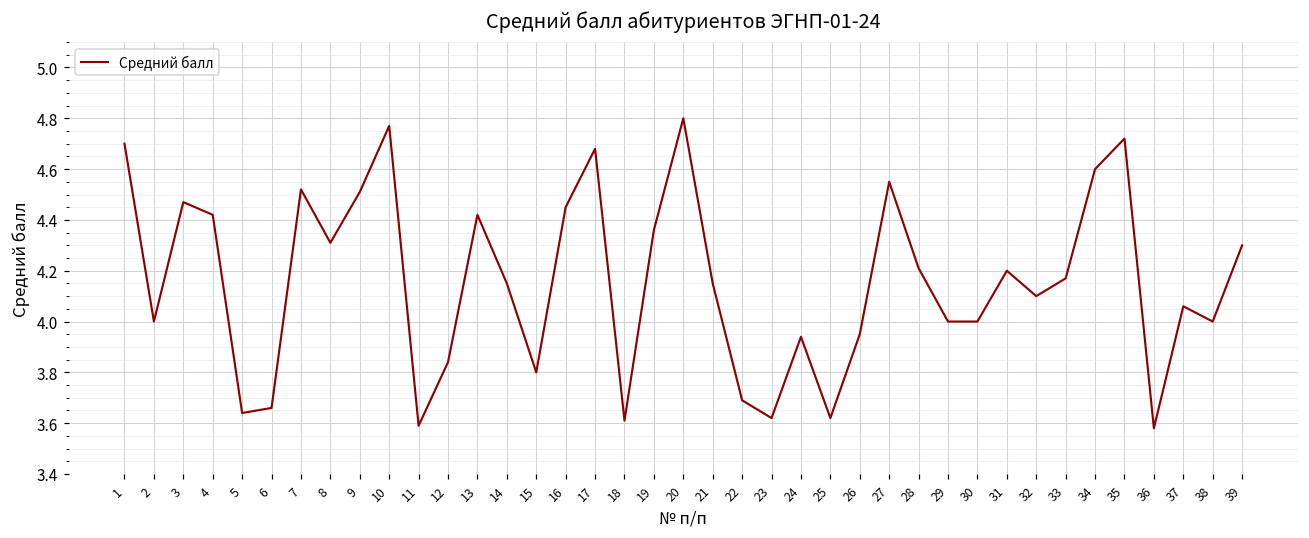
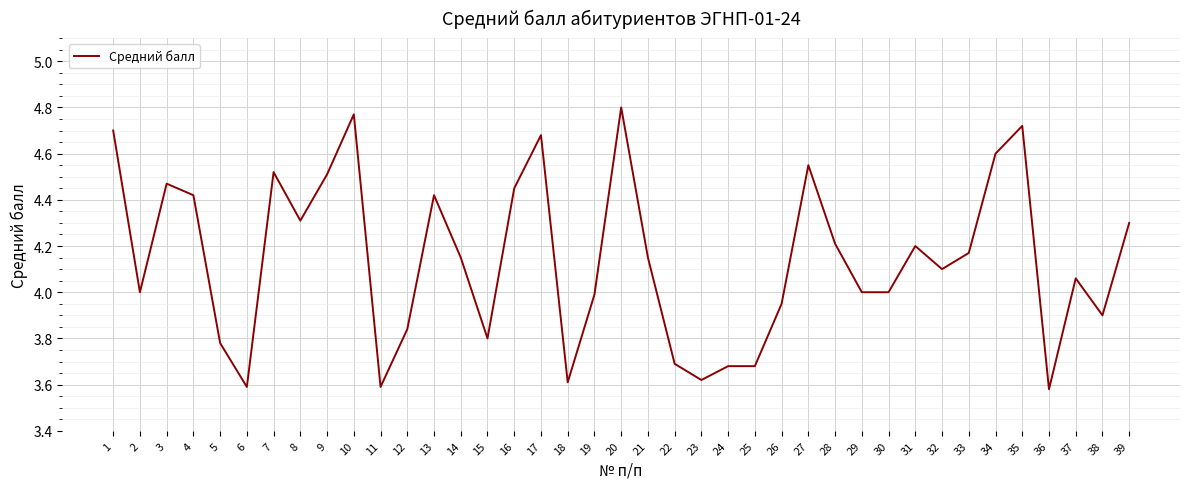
5: 3.64 -> 3.78
6: 3.66 -> 3.59
19: 4.36 -> 3.99
24: 3.94 -> 3.68
25: 3.62 -> 3.68
38: 4.0 -> 3.9
